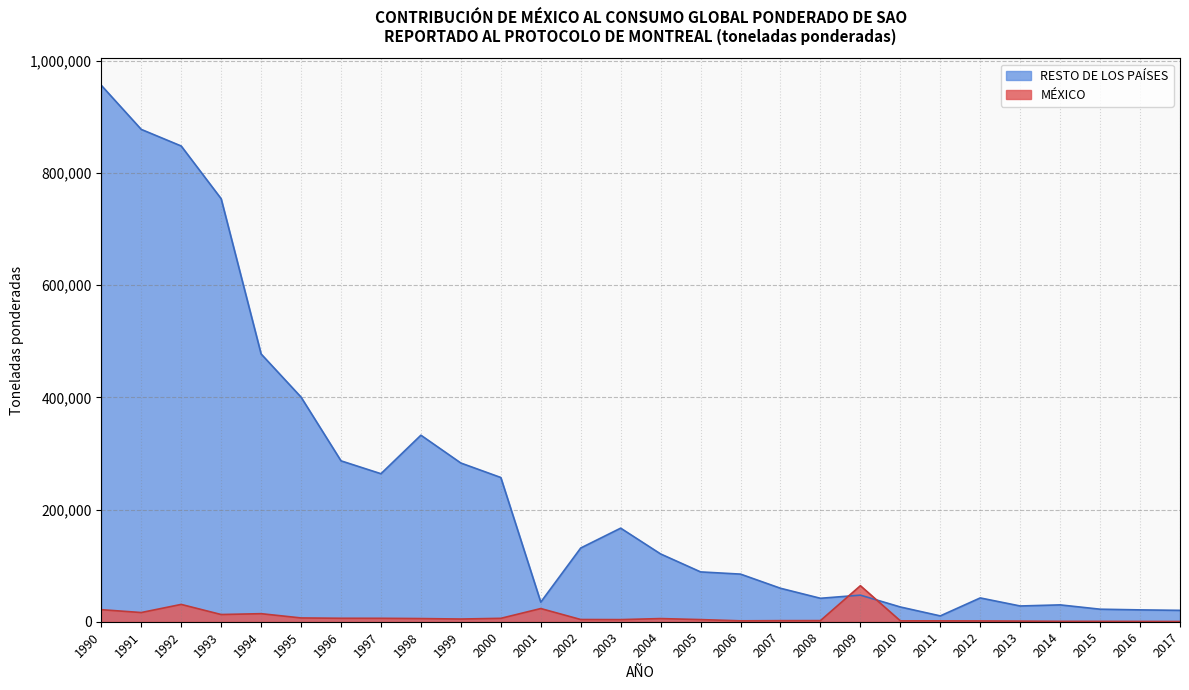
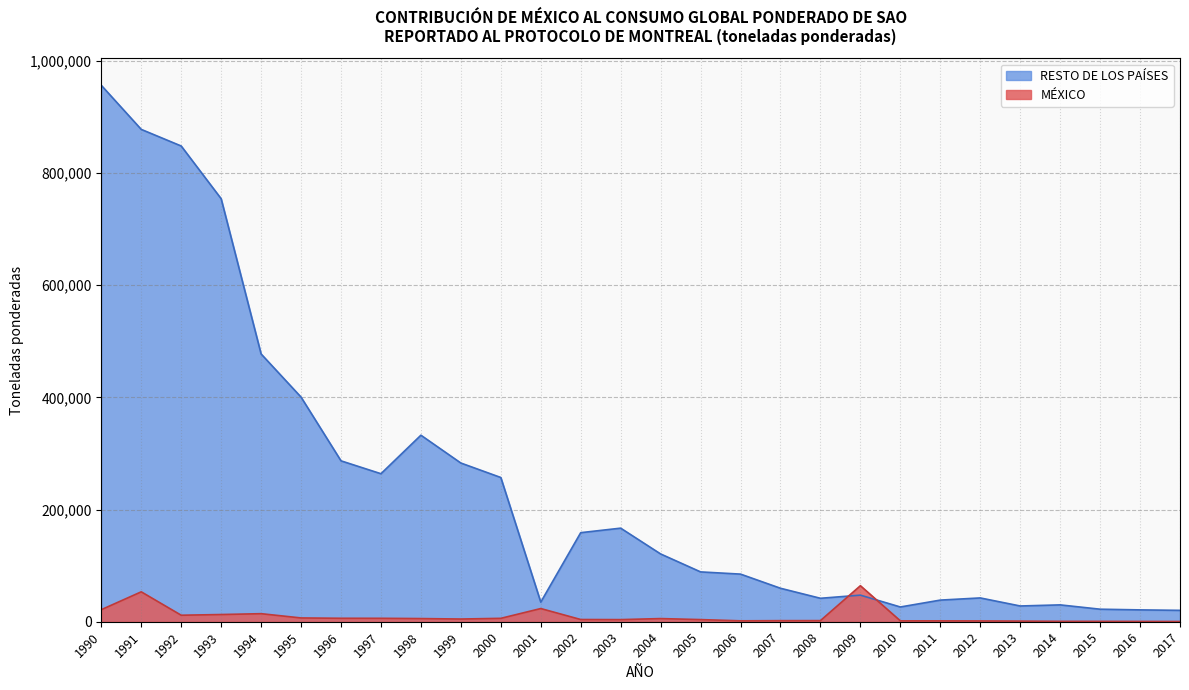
MÉXICO, 1991: 20,000 -> 50,000
MÉXICO, 1992: 30,000 -> 10,000
RESTO DE LOS PAÍSES, 2002: 130,000 -> 160,000
RESTO DE LOS PAÍSES, 2011: 10,000 -> 40,000
